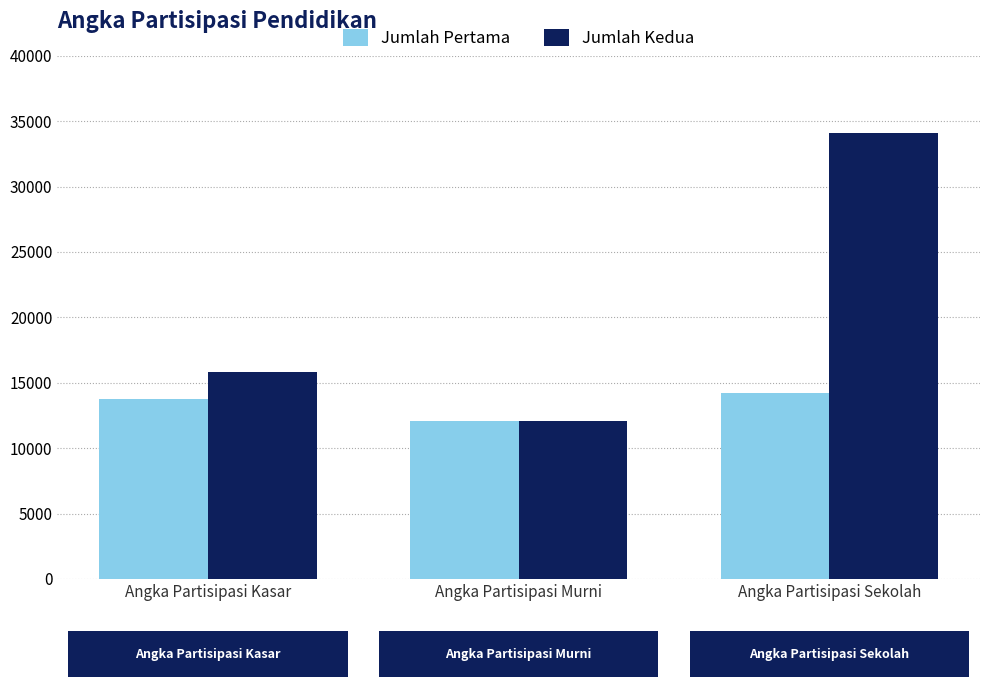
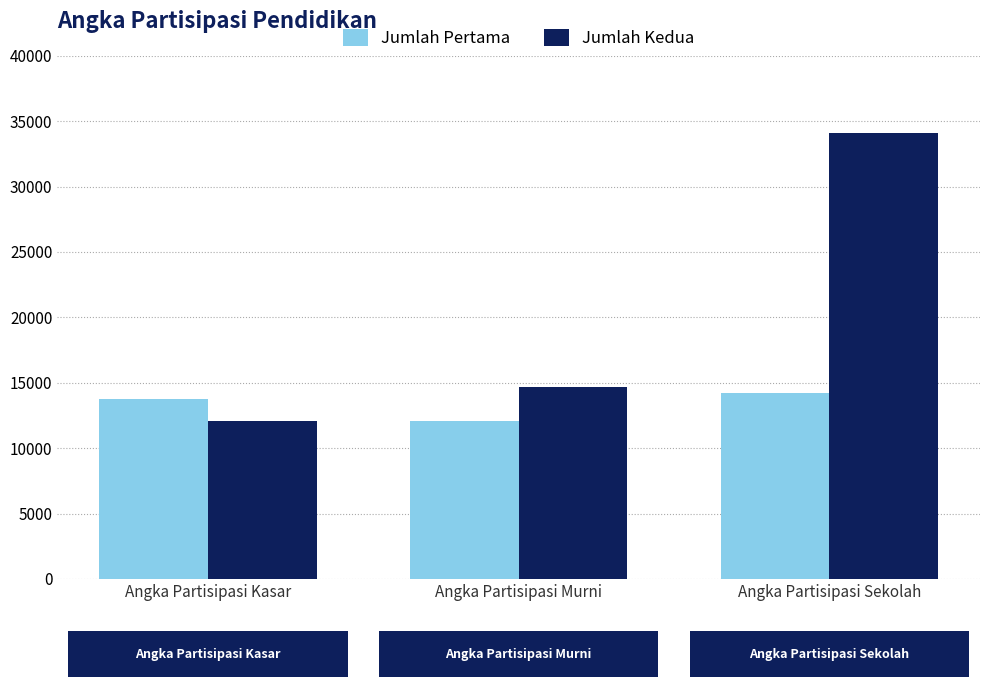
Jumlah Kedua, Angka Partisipasi Kasar: 15800 -> 12000
Jumlah Kedua, Angka Partisipasi Murni: 12000 -> 14700
